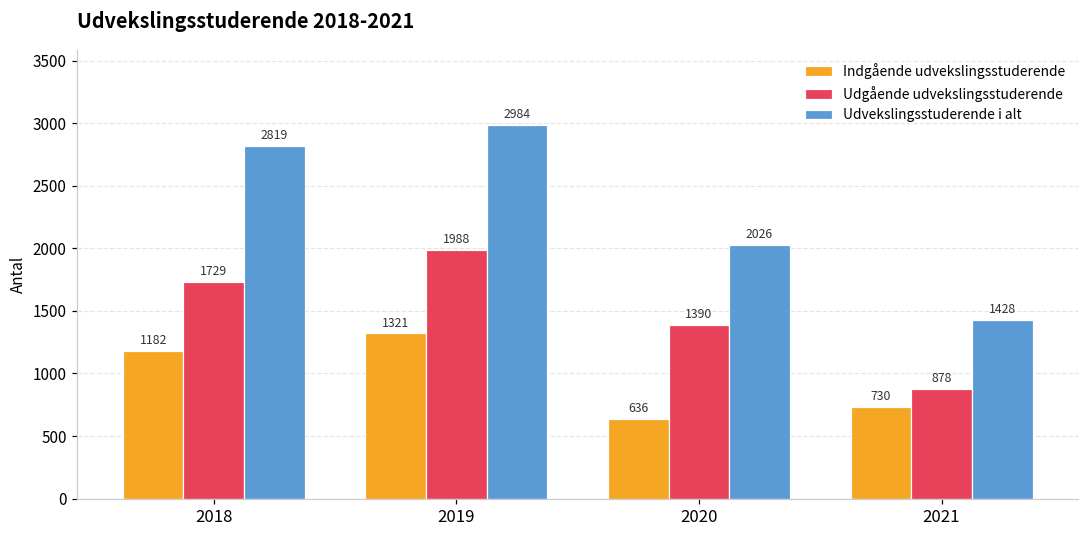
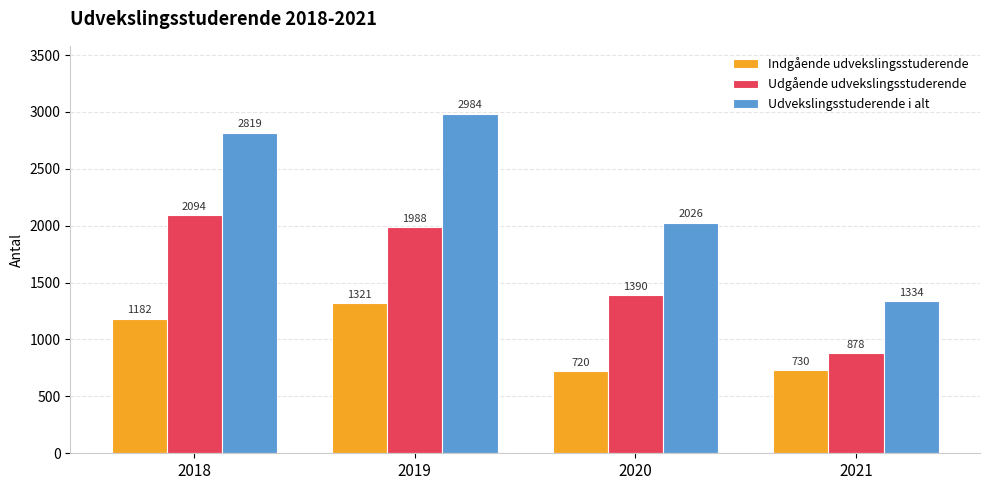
Udgående udvekslingsstuderende, 2018: 1729 -> 2094
Indgående udvekslingsstuderende, 2020: 636 -> 720
Udvekslingsstuderende i alt, 2021: 1428 -> 1334
